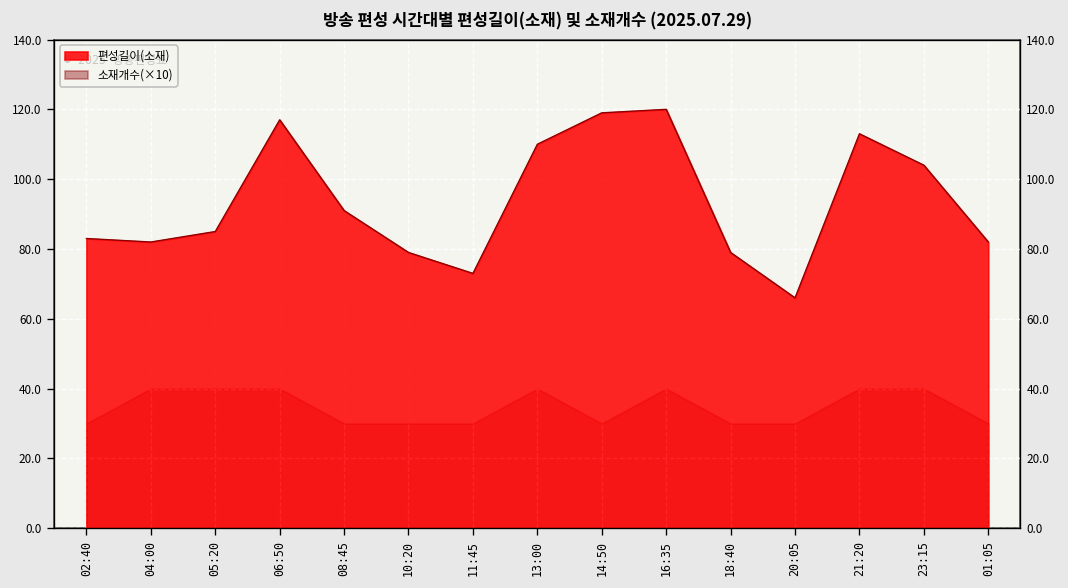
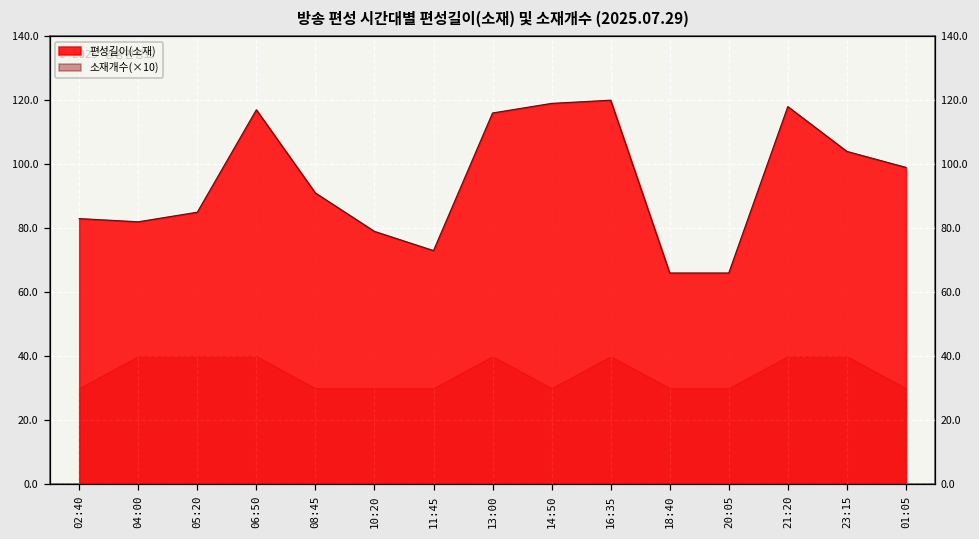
편성길이(소재), 13:00: 110 -> 116
편성길이(소재), 18:40: 79 -> 66
편성길이(소재), 21:20: 113 -> 118
편성길이(소재), 01:05: 82 -> 99
